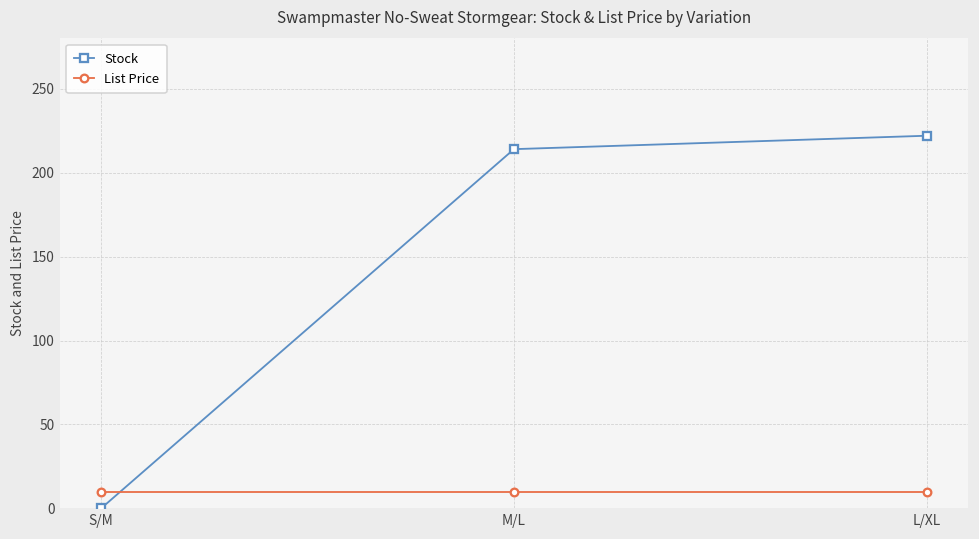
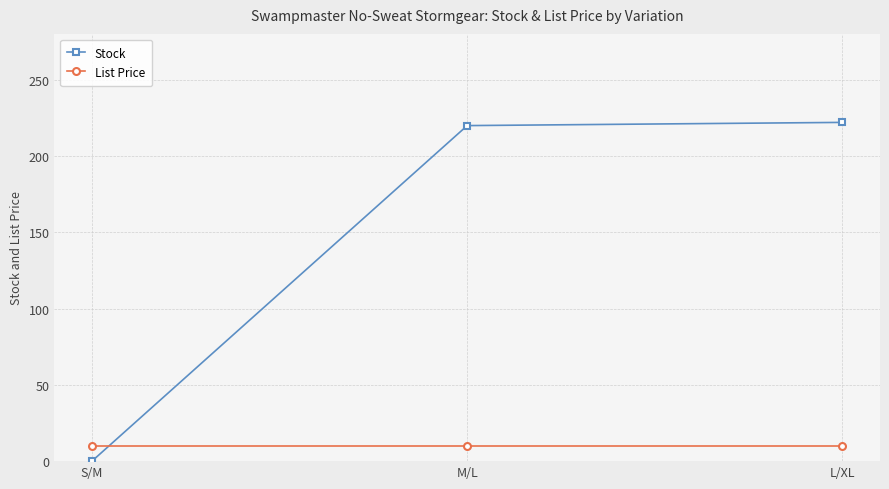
Stock, M/L: 214 -> 220
